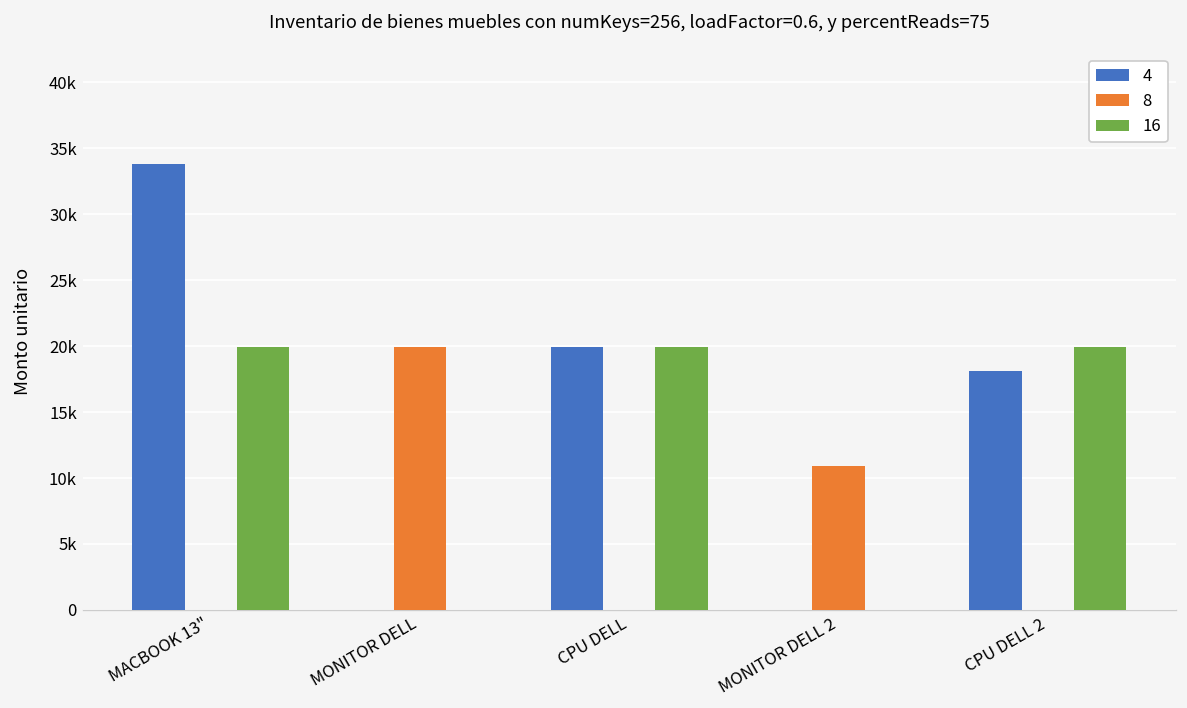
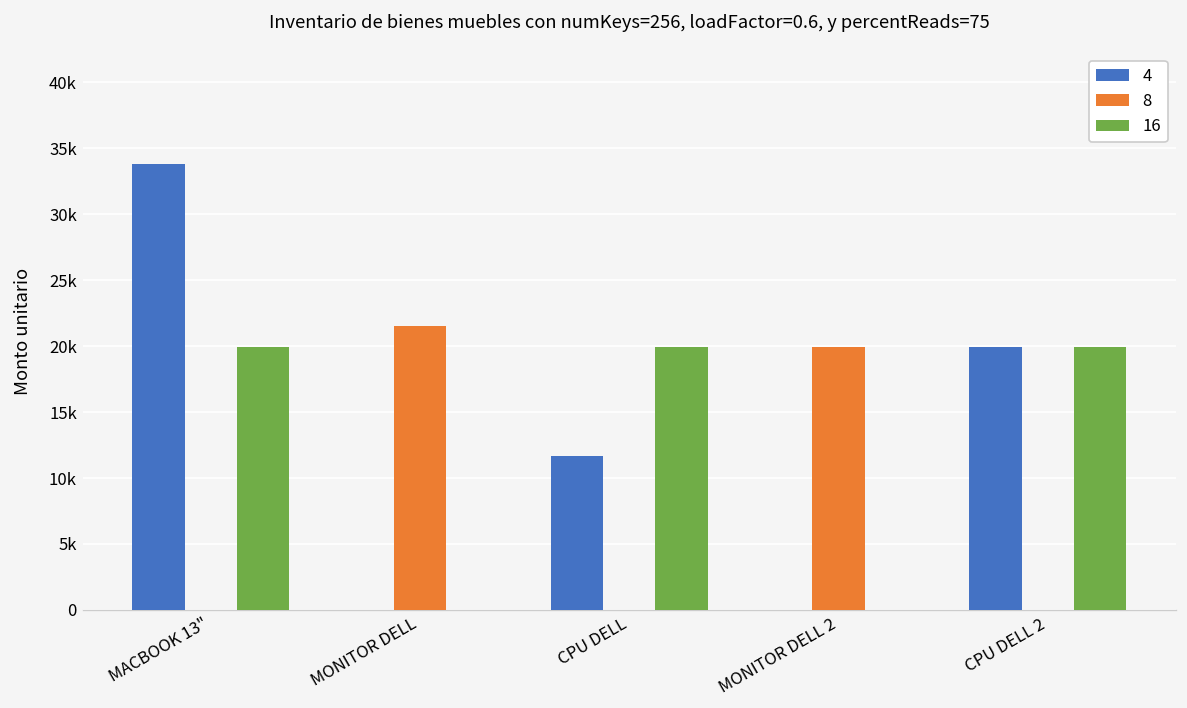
8, MONITOR DELL: 20000 -> 21600
4, CPU DELL: 20000 -> 11700
8, MONITOR DELL 2: 10900 -> 20000
4, CPU DELL 2: 18100 -> 20000
